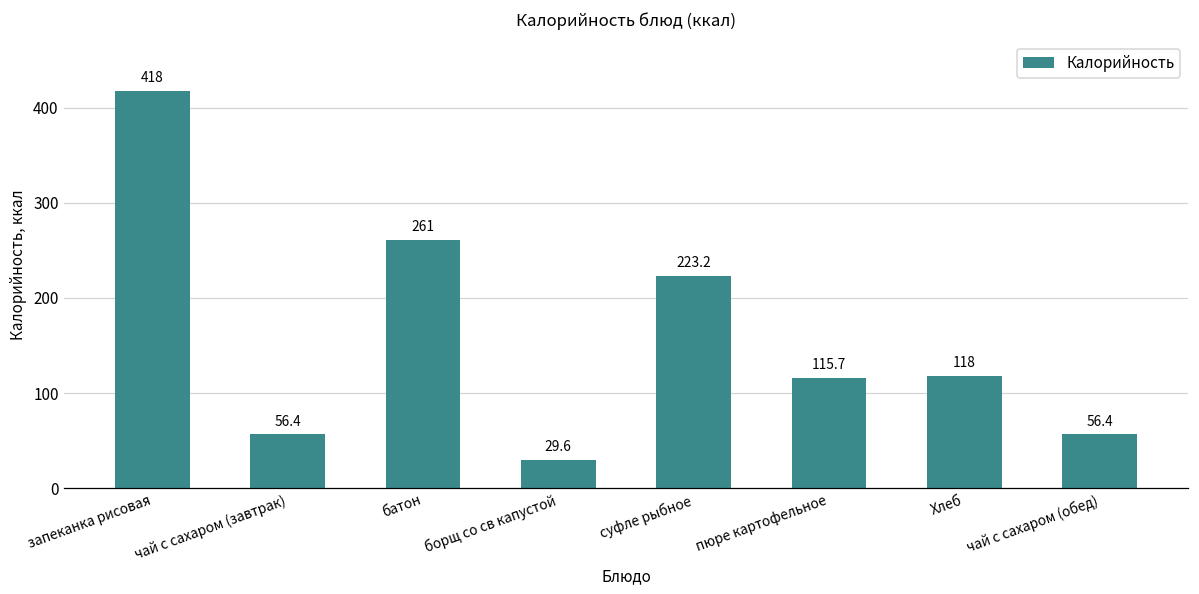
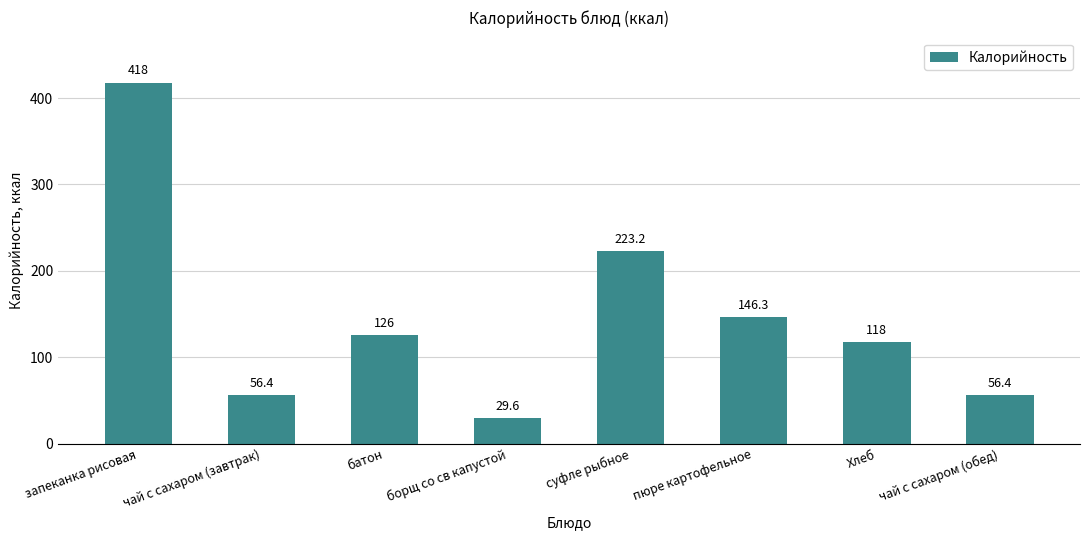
батон: 261 -> 126
пюре картофельное: 115.7 -> 146.3
